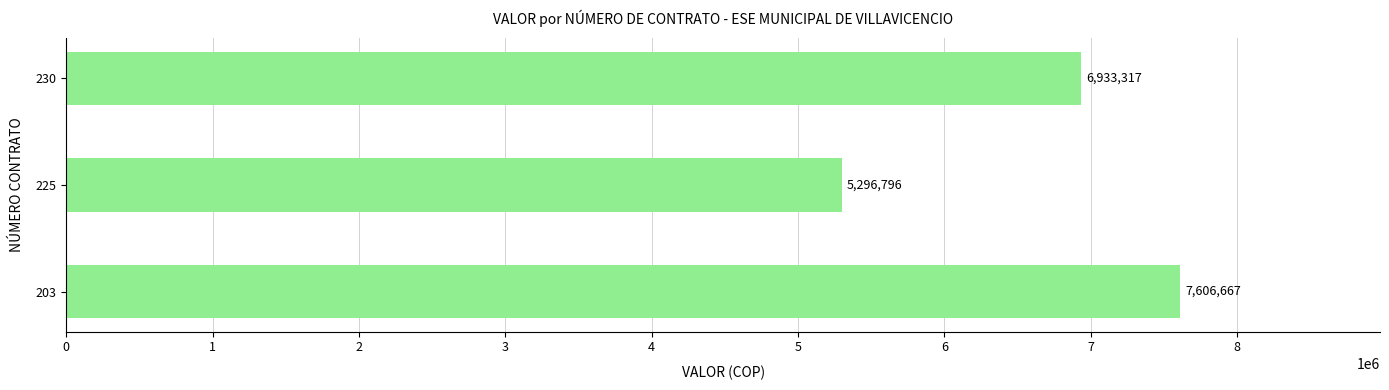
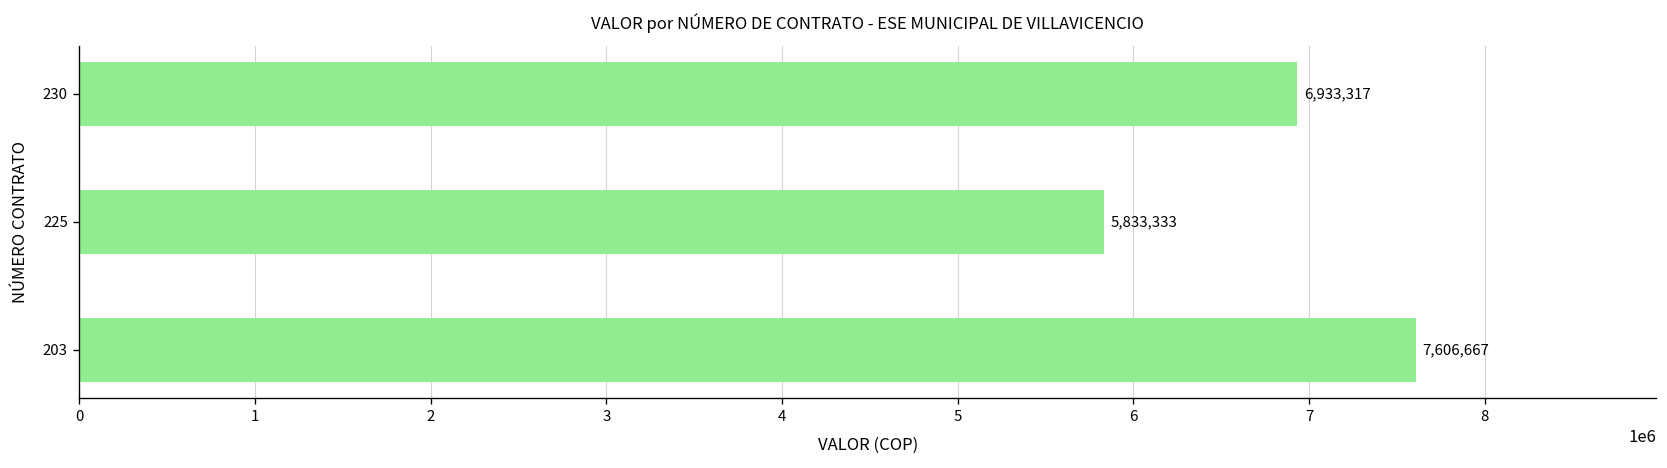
225: 5,296,796 -> 5,833,333
